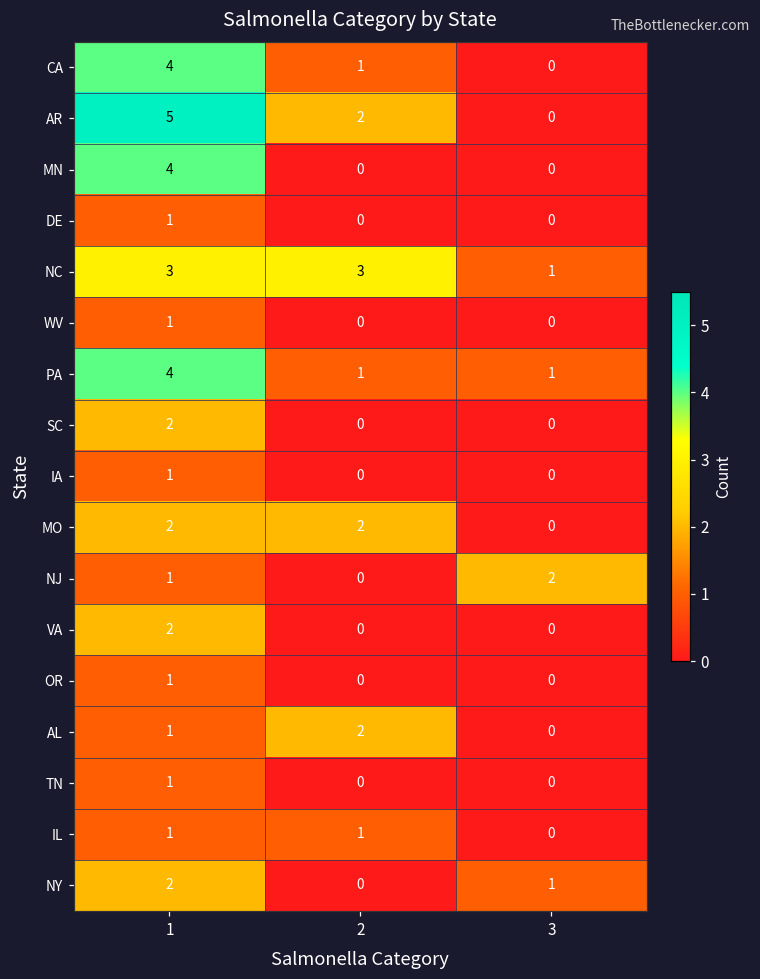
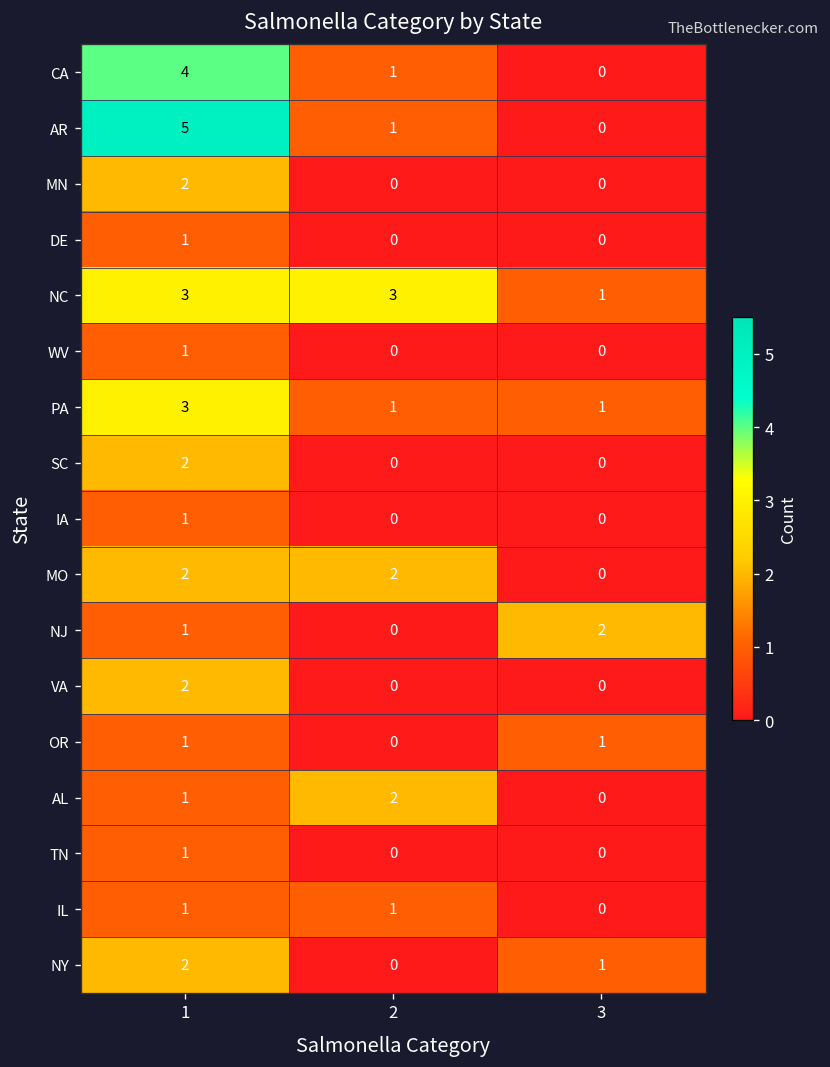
AR, 2: 2 -> 1
MN, 1: 4 -> 2
PA, 1: 4 -> 3
OR, 3: 0 -> 1
